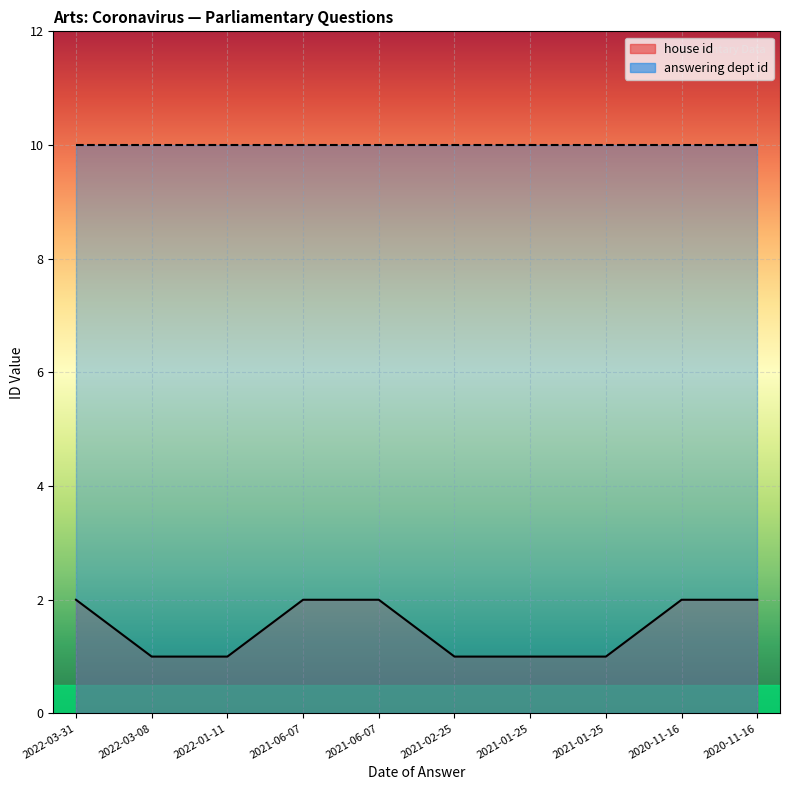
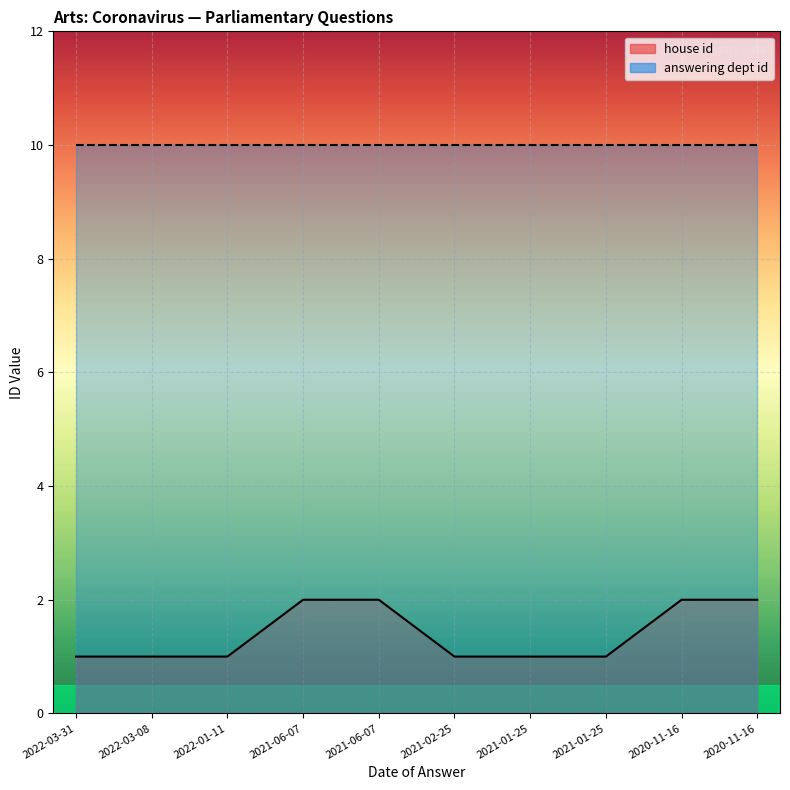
house id, 2022-03-31: 2 -> 1
